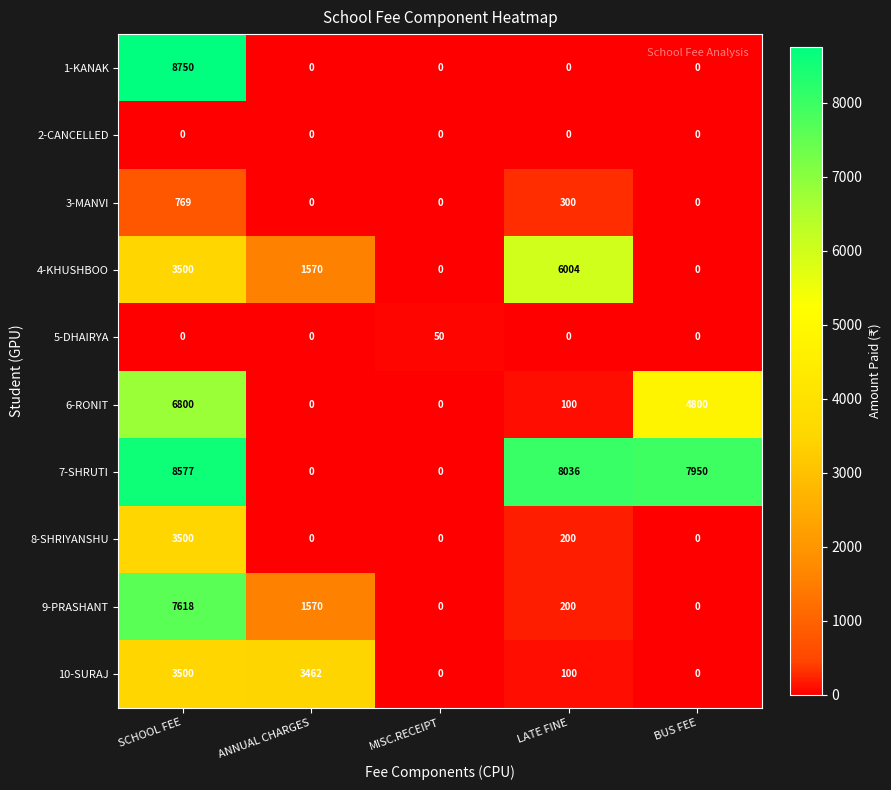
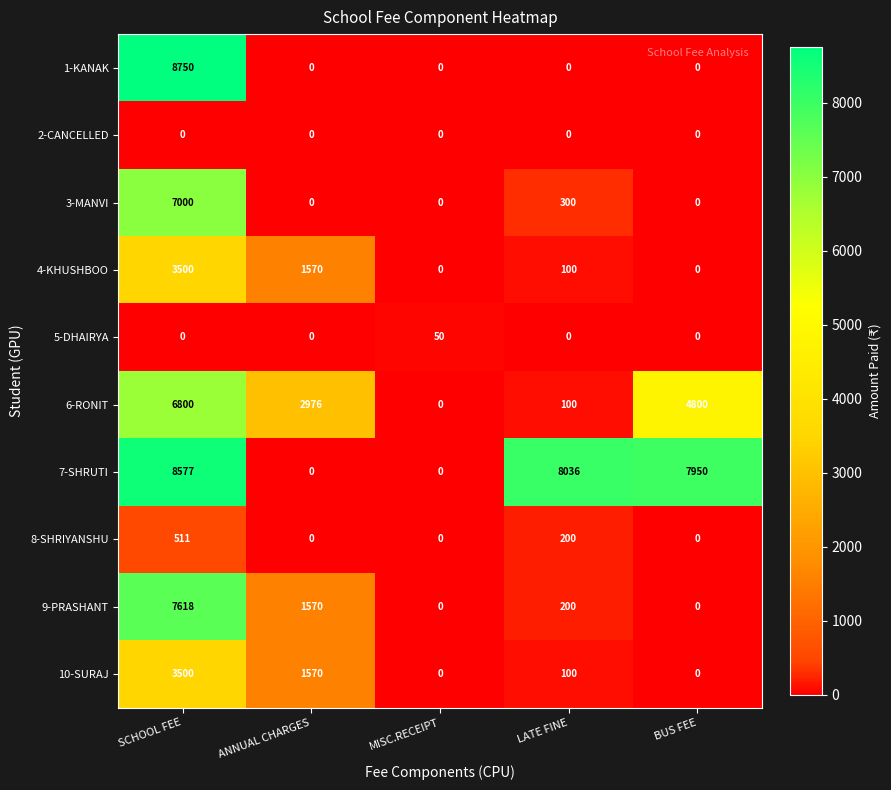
3-MANVI, SCHOOL FEE: 769 -> 7000
4-KHUSHBOO, LATE FINE: 6004 -> 100
6-RONIT, ANNUAL CHARGES: 0 -> 2976
8-SHRIYANSHU, SCHOOL FEE: 3500 -> 511
10-SURAJ, ANNUAL CHARGES: 3462 -> 1570
